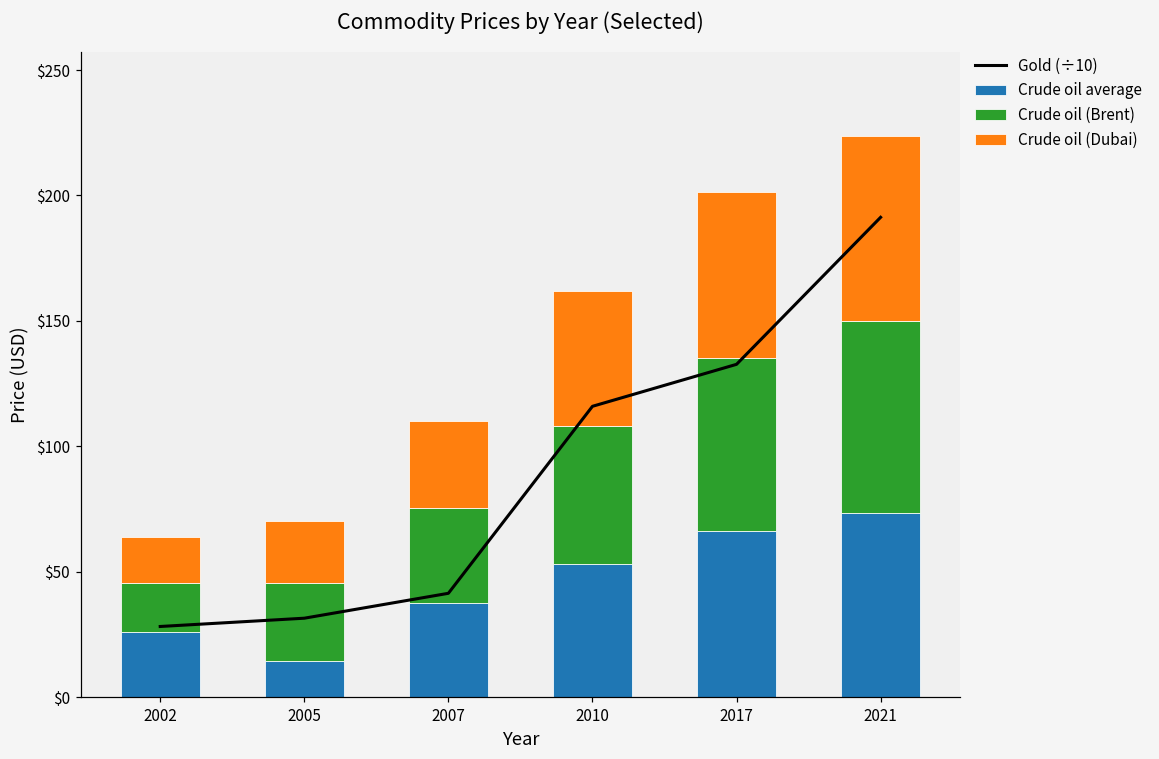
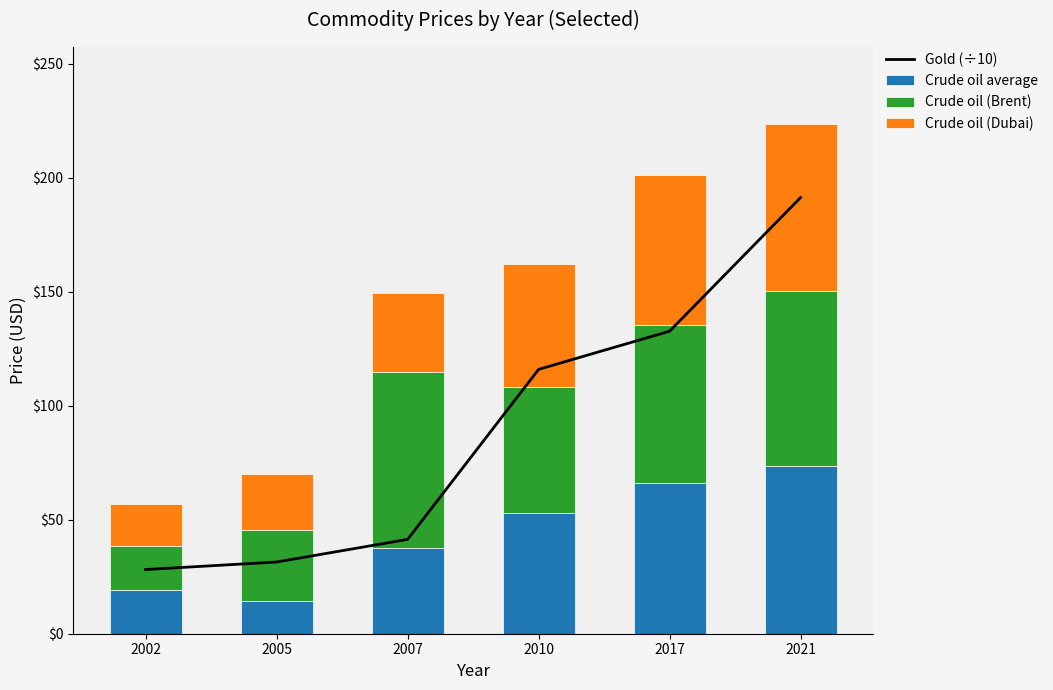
Crude oil average, 2002: $26 -> $19
Crude oil (Brent), 2007: $38 -> $77
